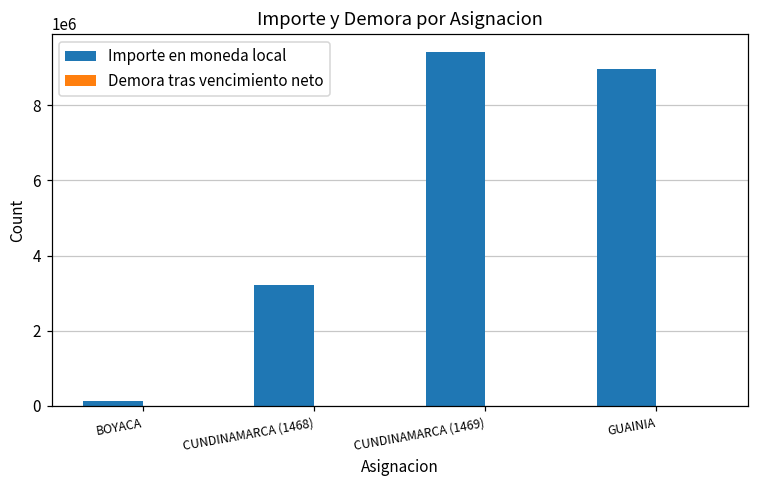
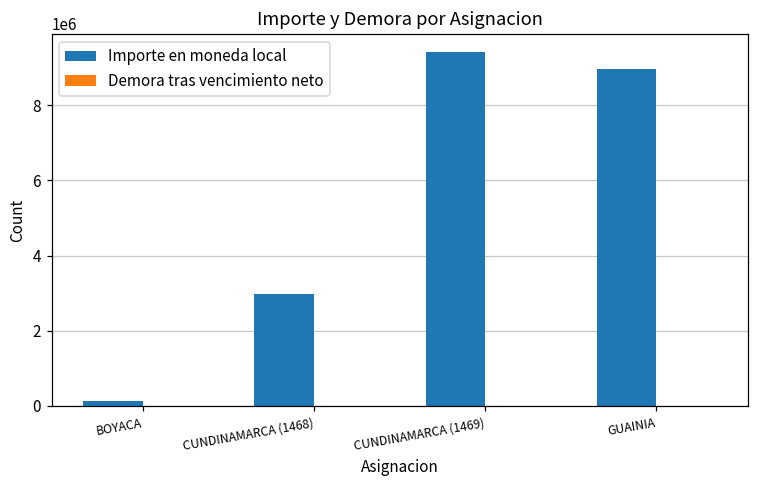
Importe en moneda local, CUNDINAMARCA (1468): 3200000 -> 3000000
